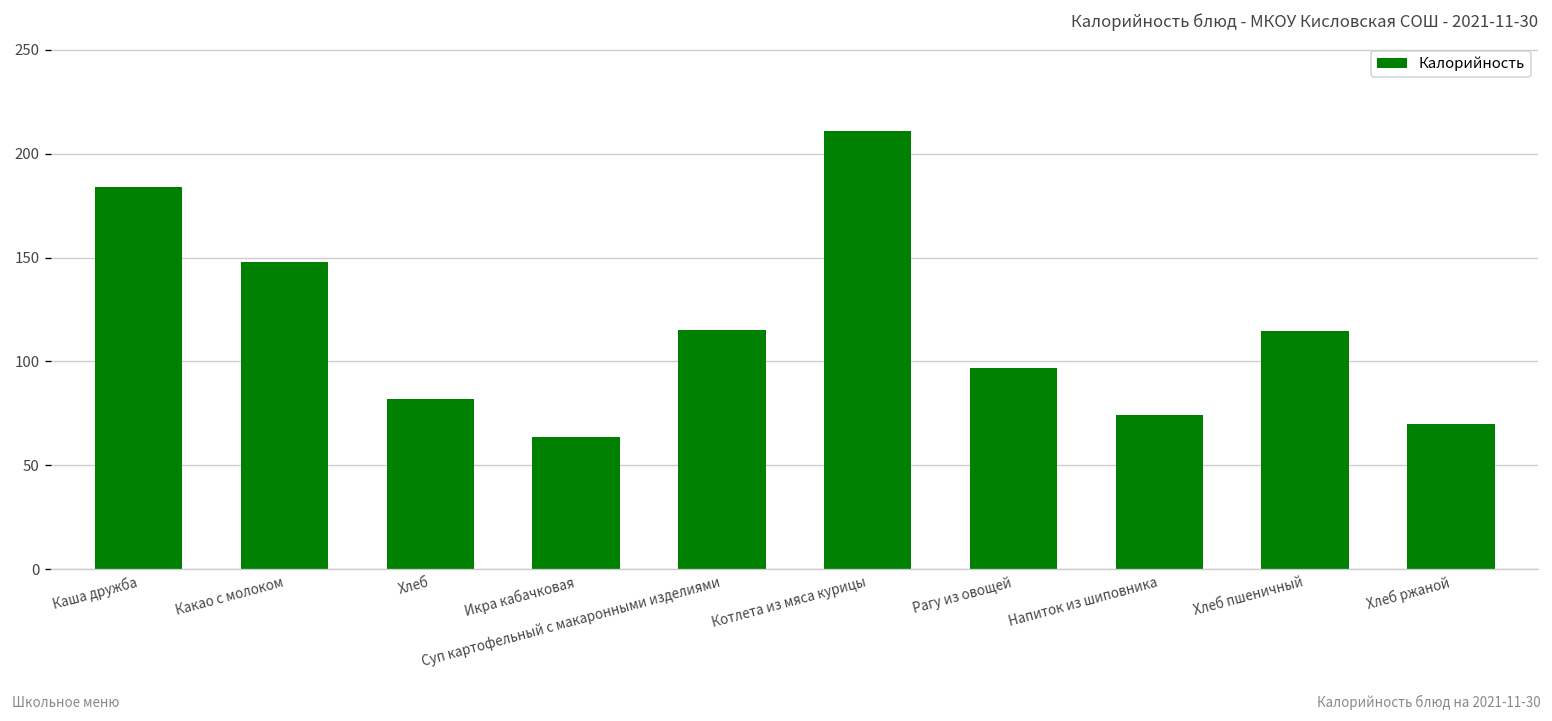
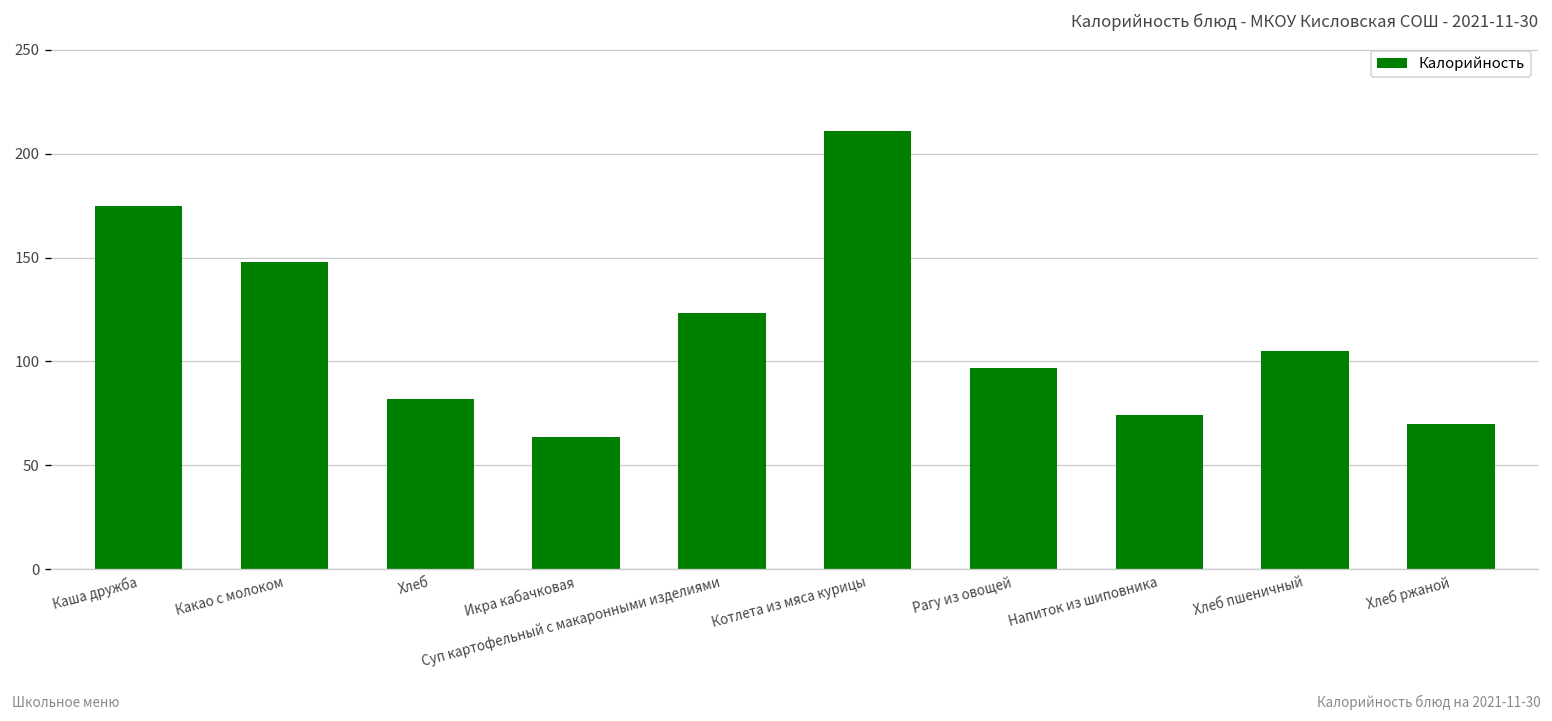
Каша дружба: 184 -> 175
Суп картофельный с макаронными изделиями: 115 -> 123
Хлеб пшеничный: 115 -> 105
